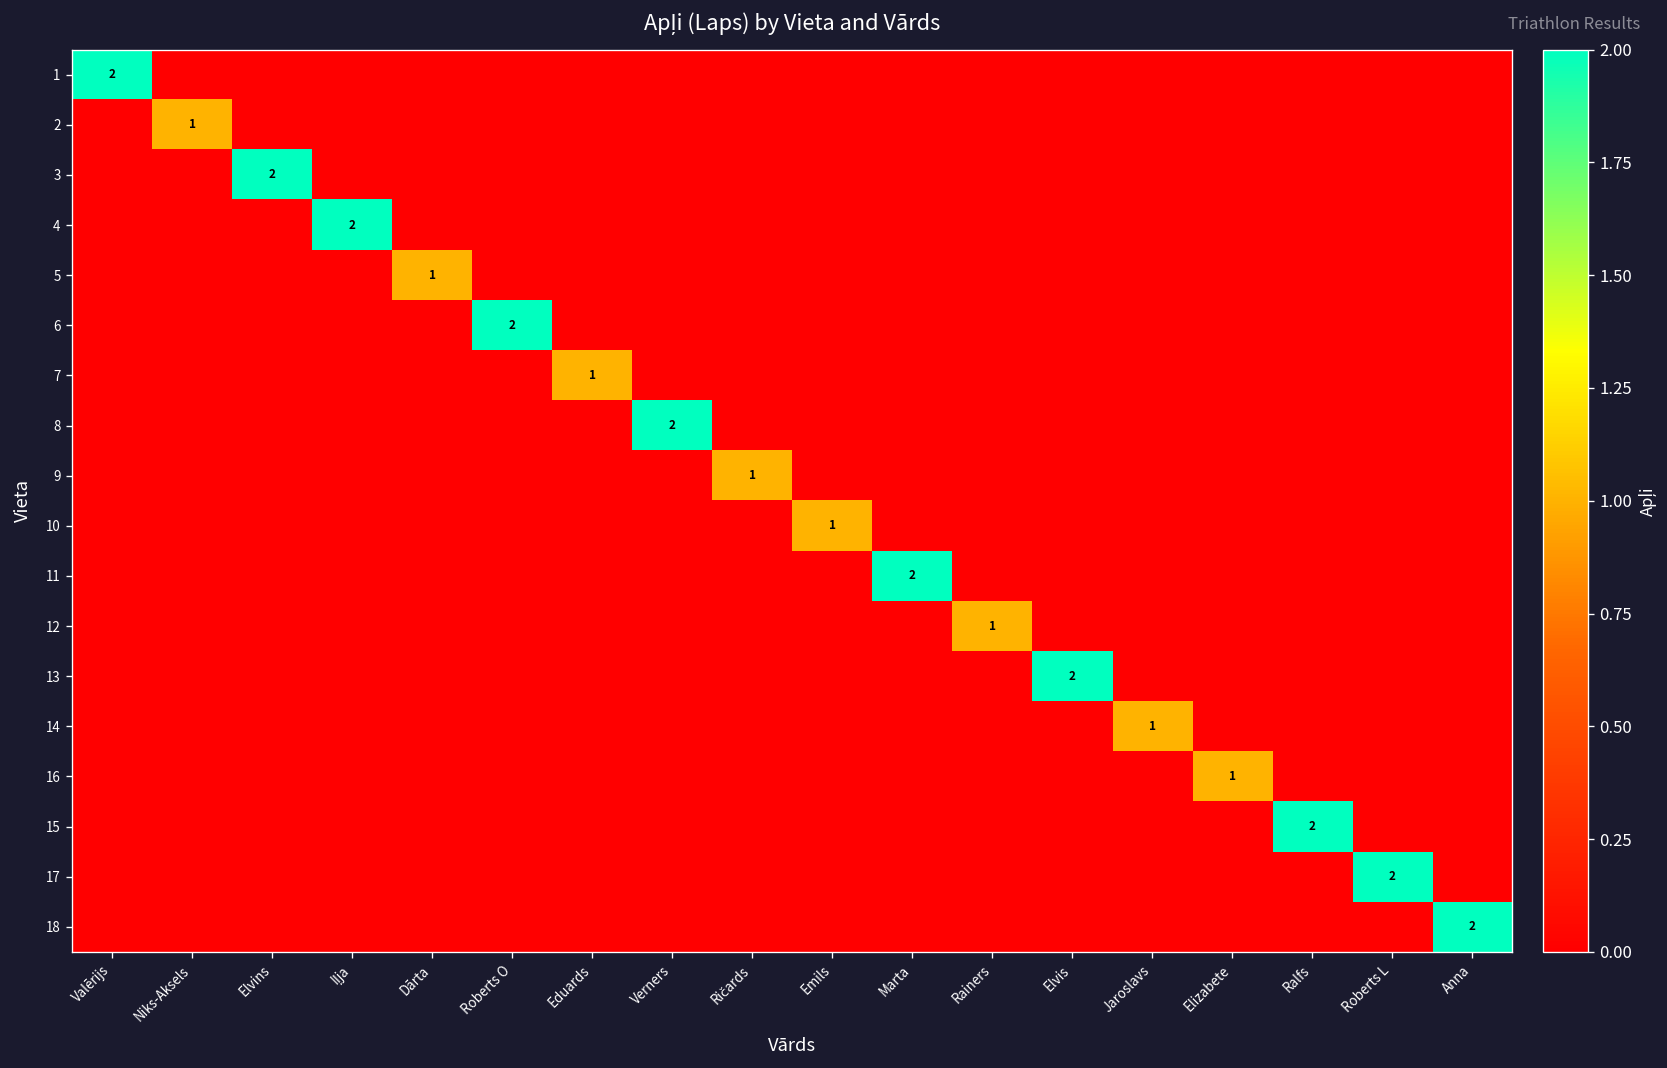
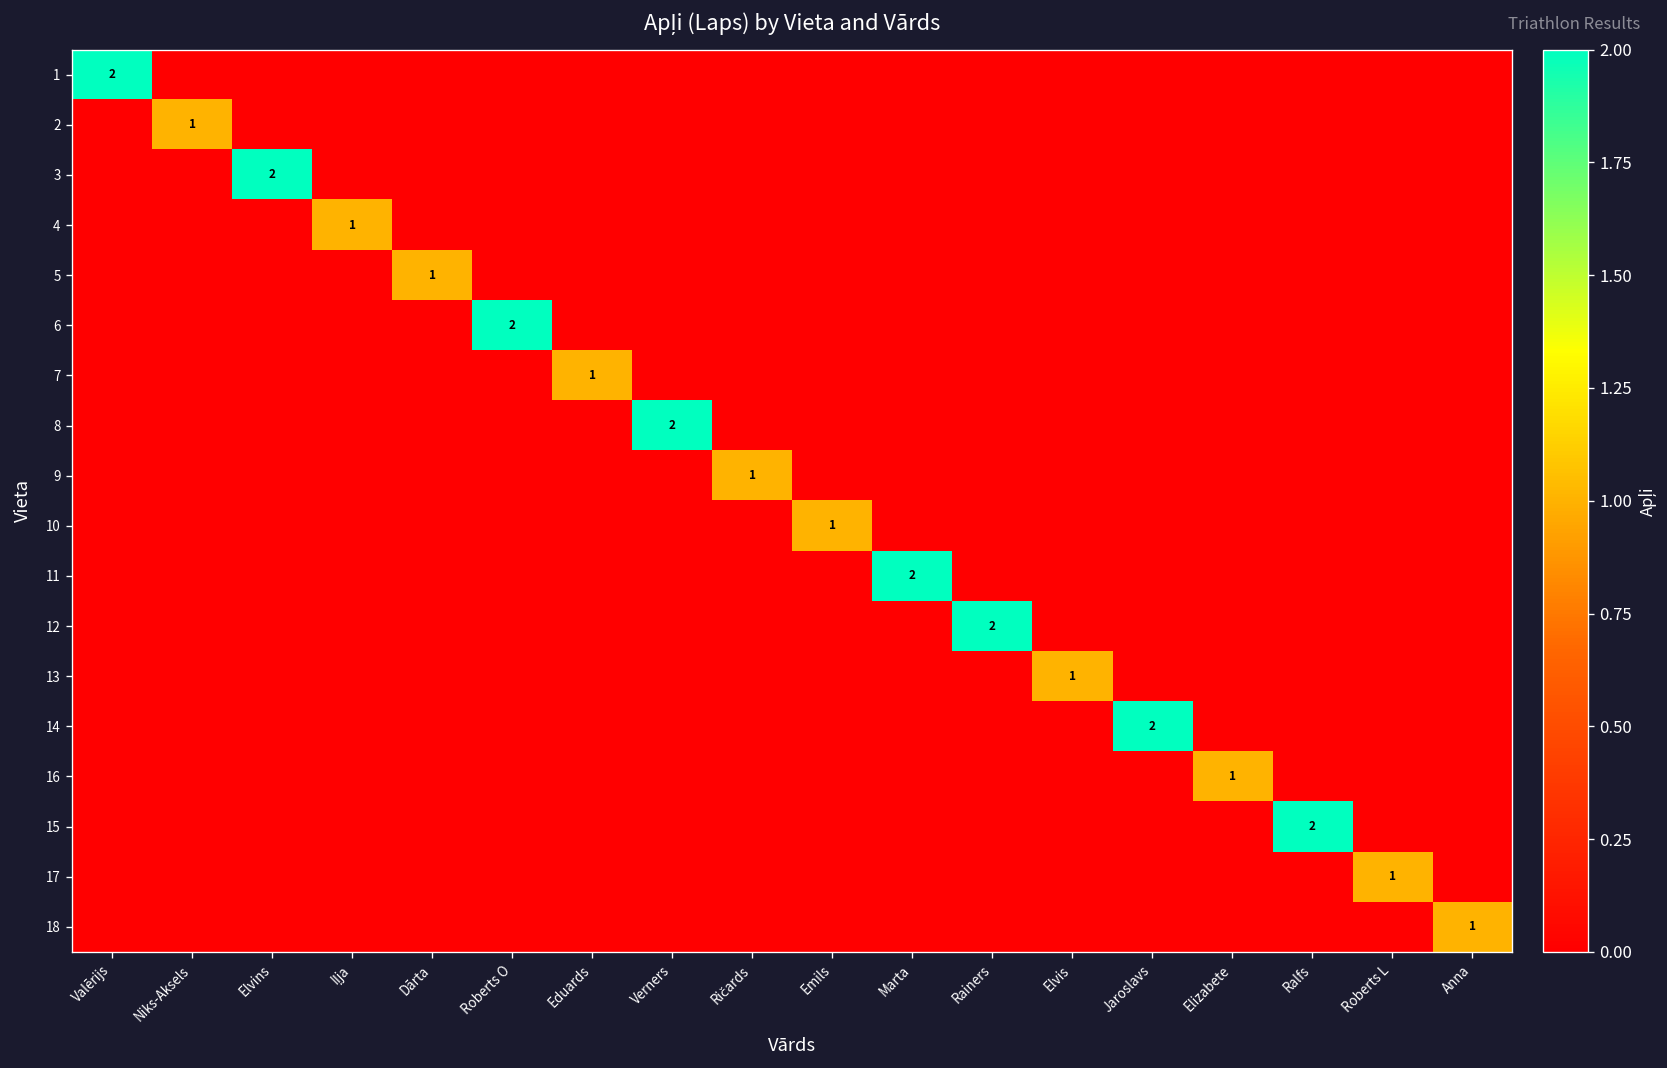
4, Iļja: 2 -> 1
12, Rainers: 1 -> 2
13, Elvis: 2 -> 1
14, Jaroslavs: 1 -> 2
17, Roberts L: 2 -> 1
18, Anna: 2 -> 1
